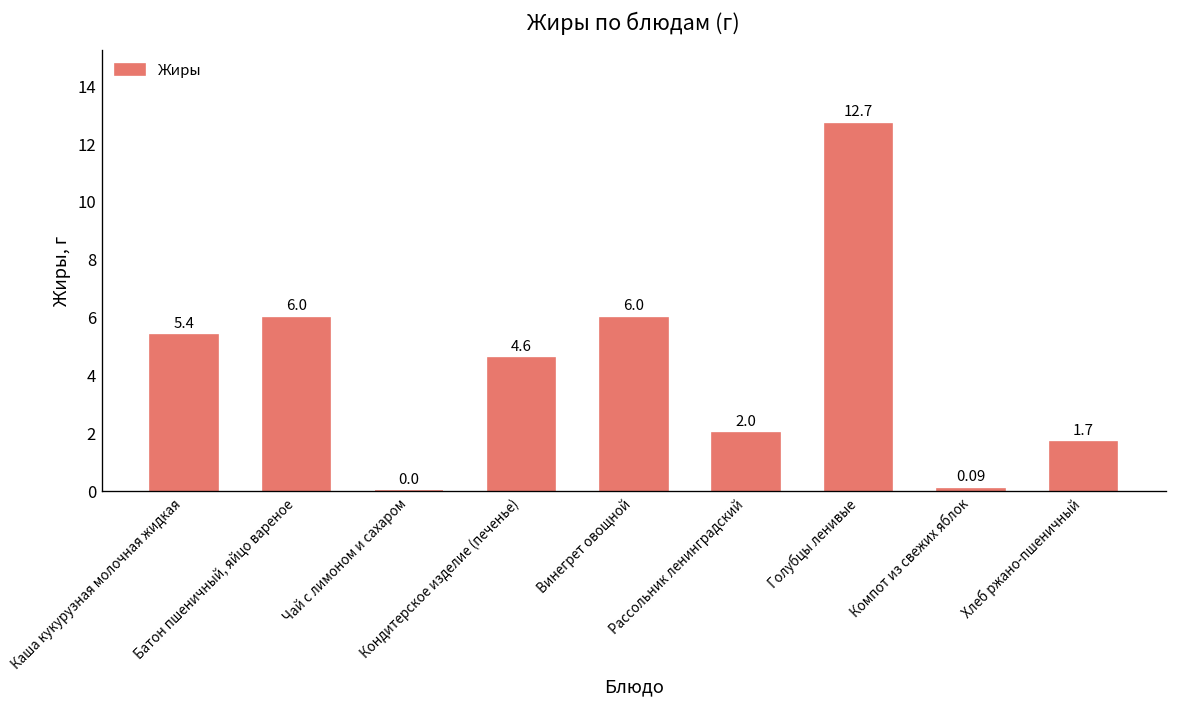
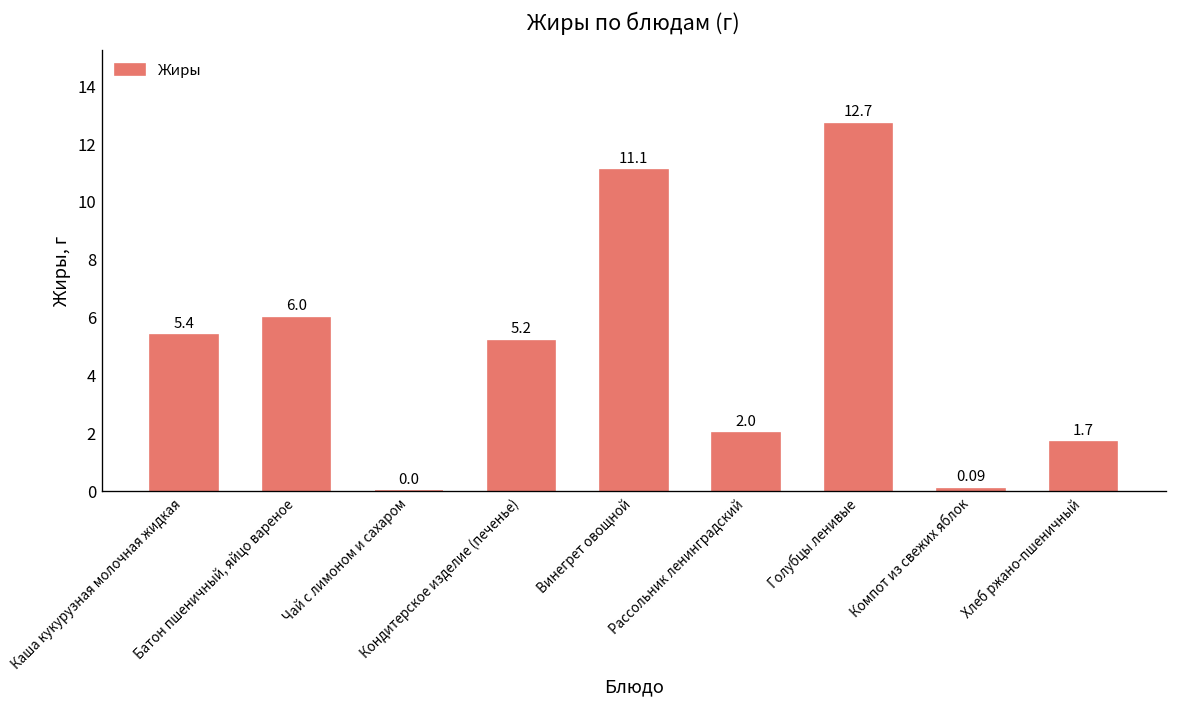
Кондитерское изделие (печенье): 4.6 -> 5.2
Винегрет овощной: 6.0 -> 11.1
